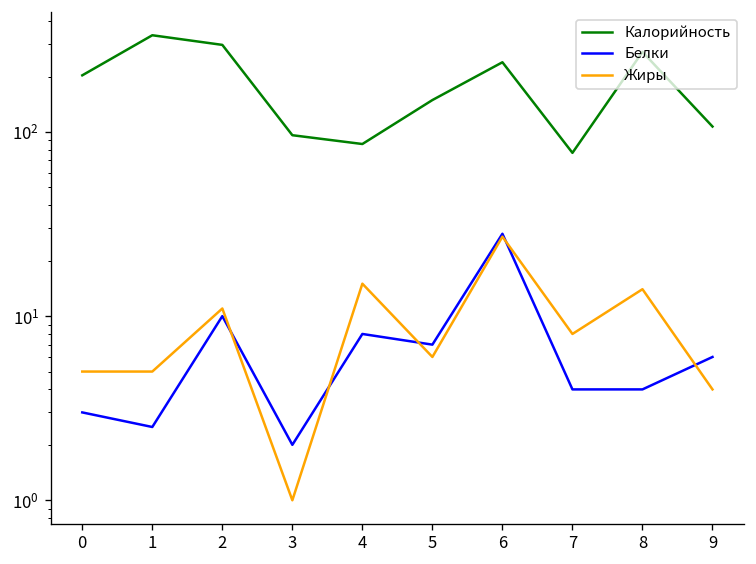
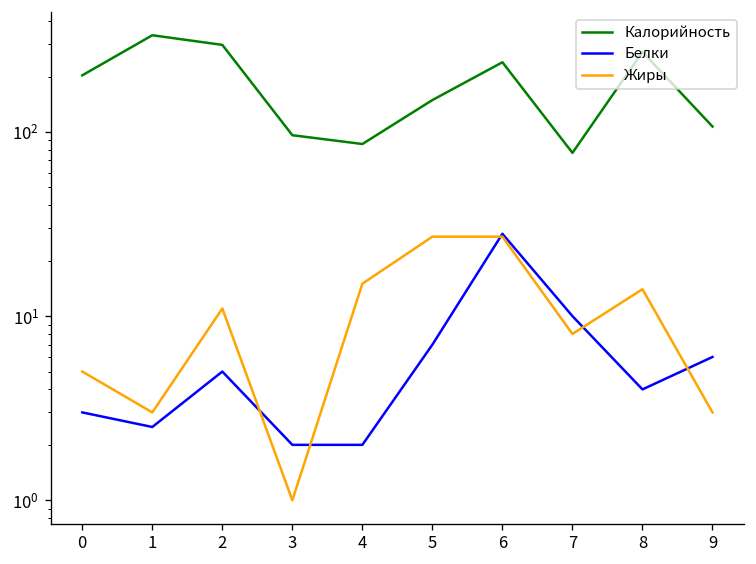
Жиры, 1: 5 -> 3
Белки, 2: 10 -> 5
Белки, 4: 8 -> 2
Жиры, 5: 6 -> 27
Белки, 7: 4 -> 10
Жиры, 9: 4 -> 3
